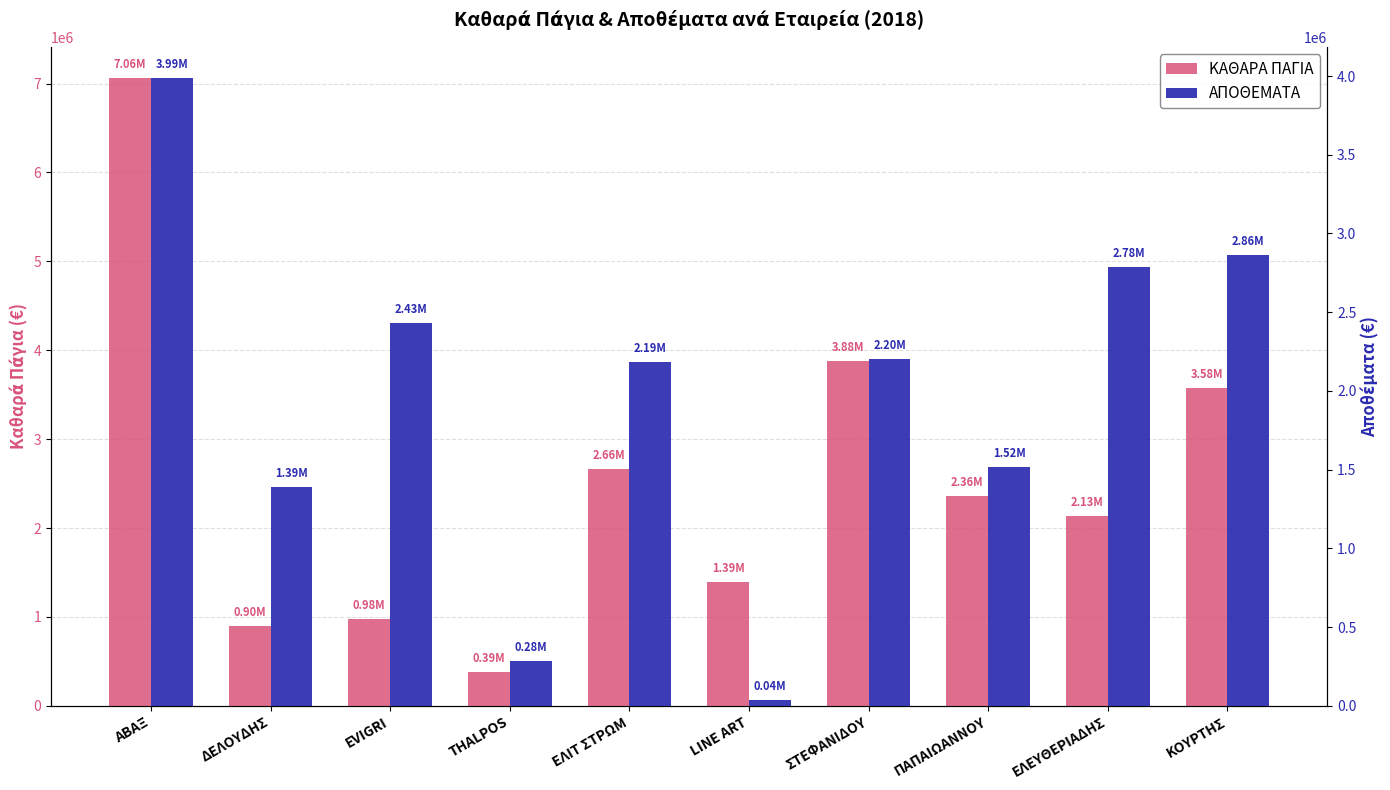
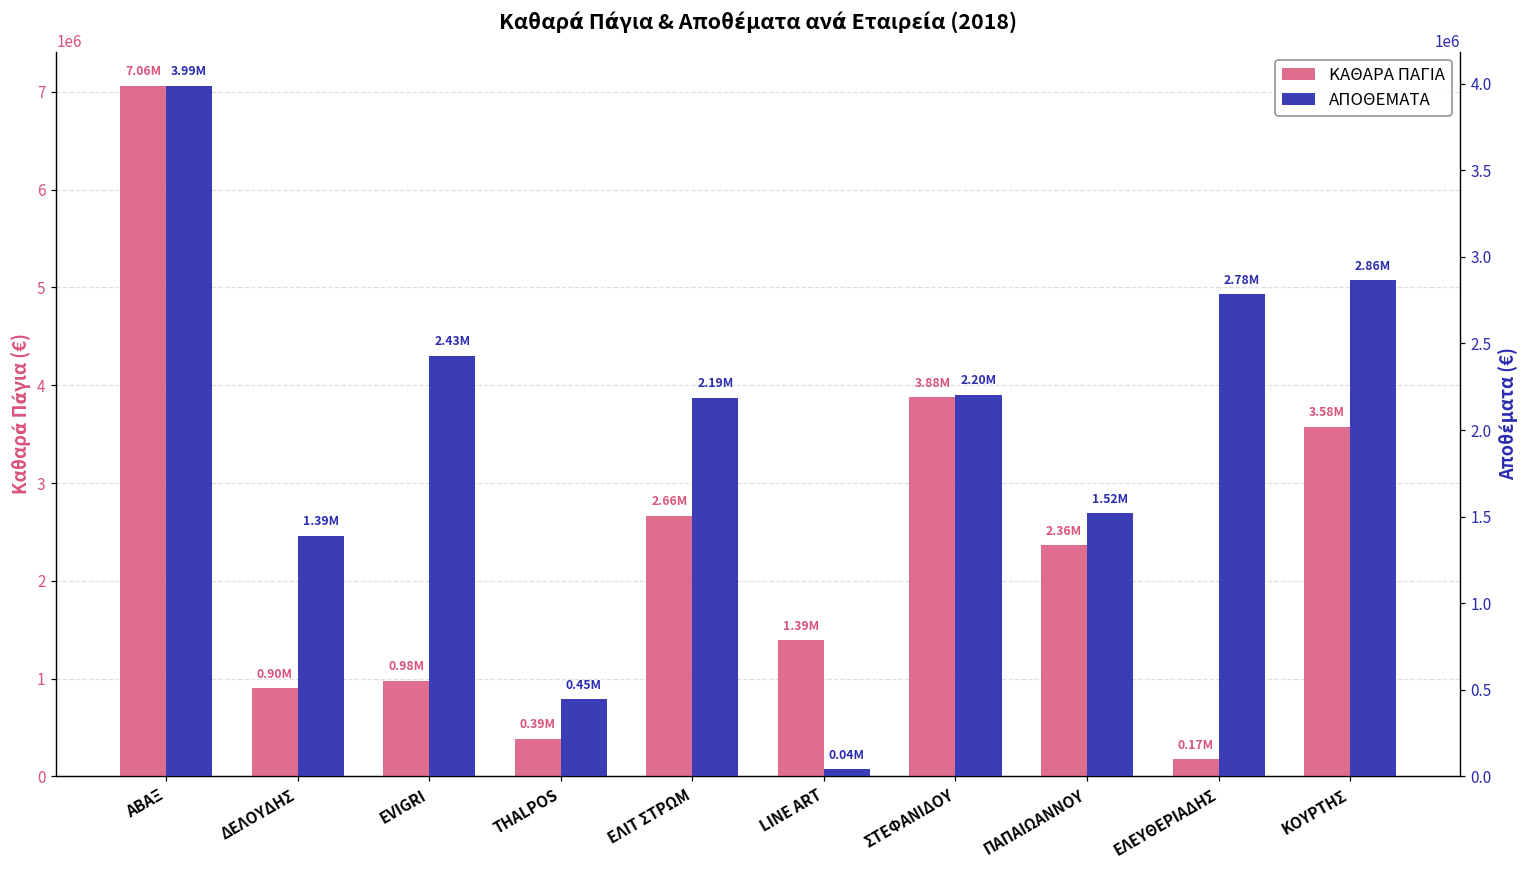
ΚΑΘΑΡΑ ΠΑΓΙΑ, ΕΛΕΥΘΕΡΙΑΔΗΣ: 2.13M -> 0.17M
ΑΠΟΘΕΜΑΤΑ, THALPOS: 0.28M -> 0.45M
